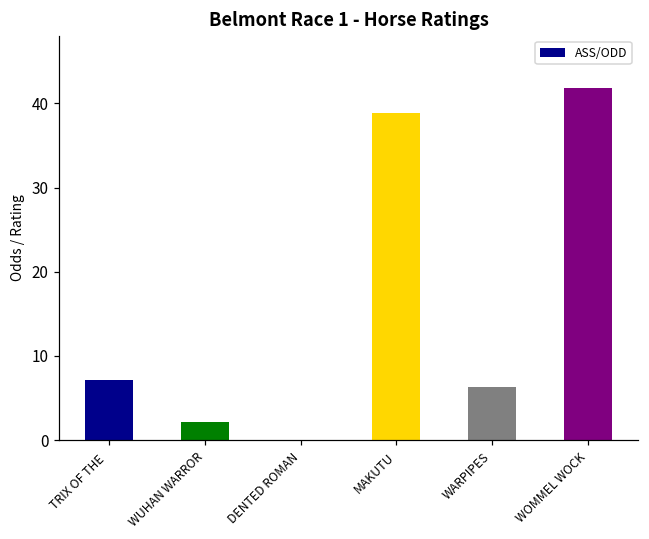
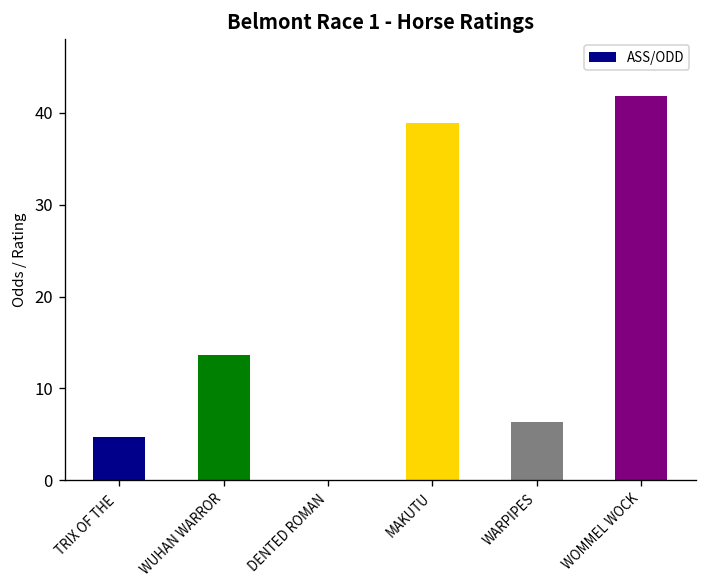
TRIX OF THE: 7 -> 5
WUHAN WARROR: 2 -> 14
